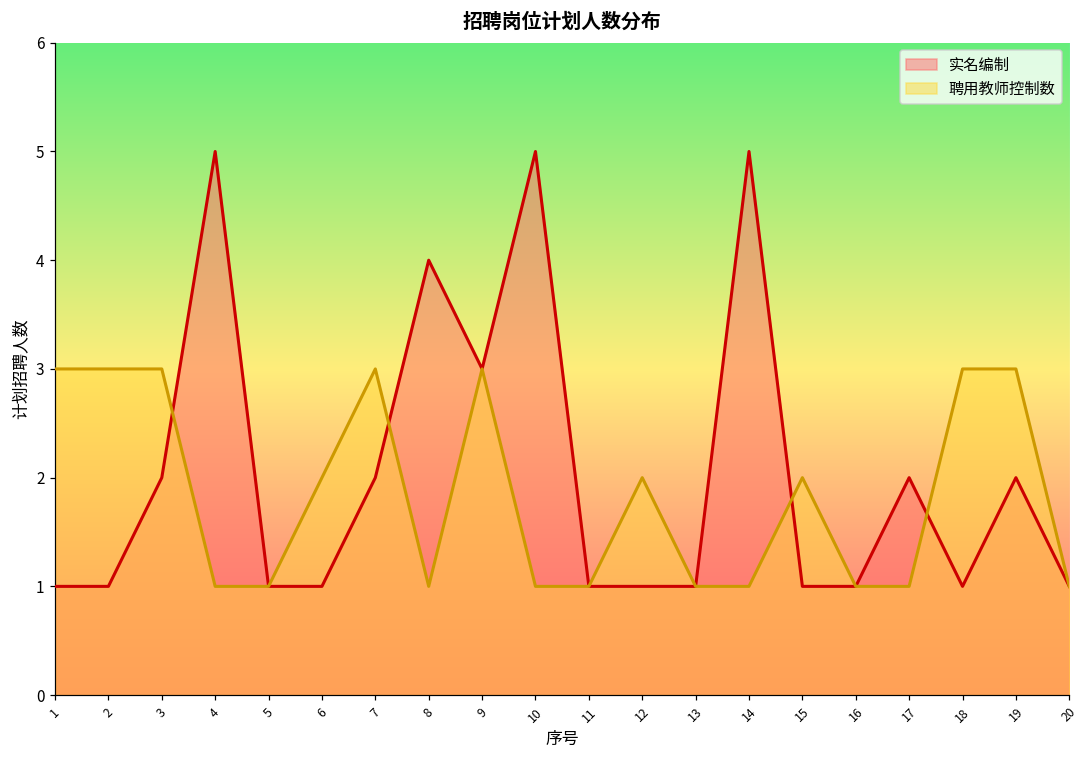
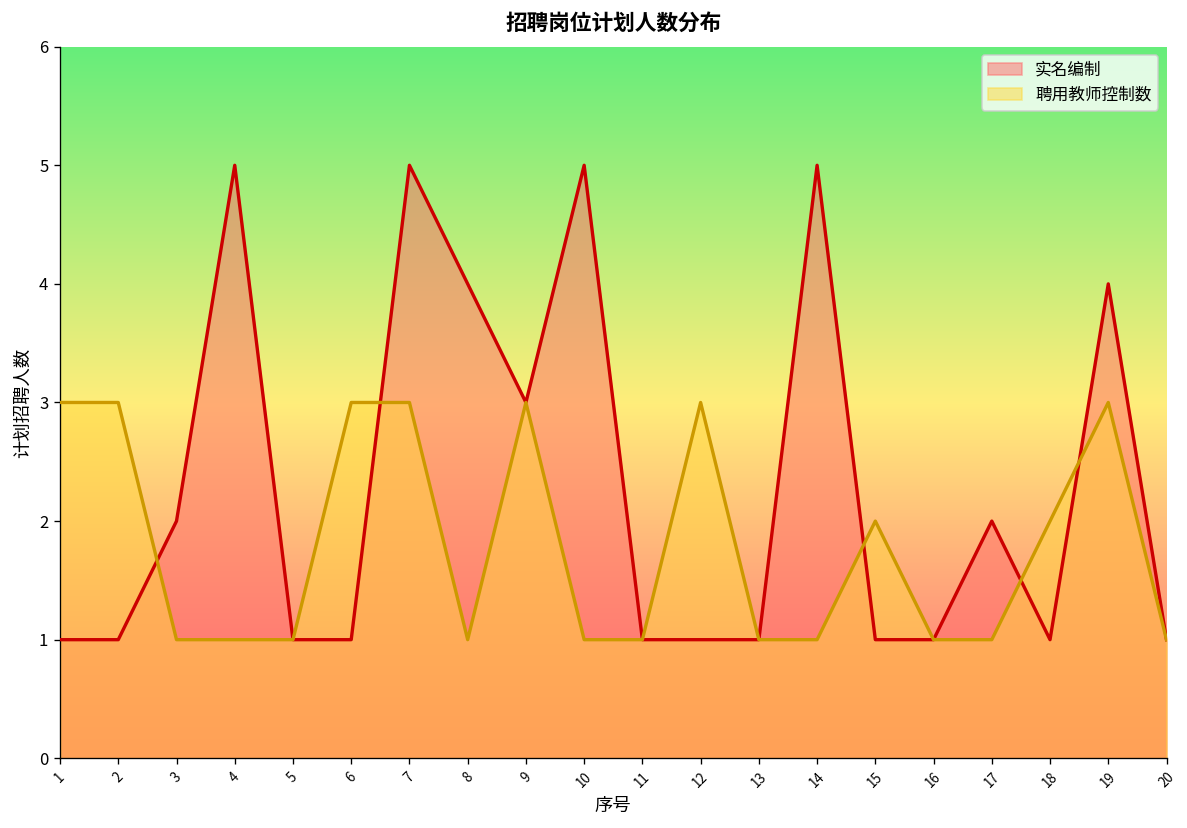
聘用教师控制数, 3: 3 -> 1
聘用教师控制数, 6: 2 -> 3
实名编制, 7: 2 -> 5
聘用教师控制数, 12: 2 -> 3
聘用教师控制数, 18: 3 -> 2
实名编制, 19: 2 -> 4
